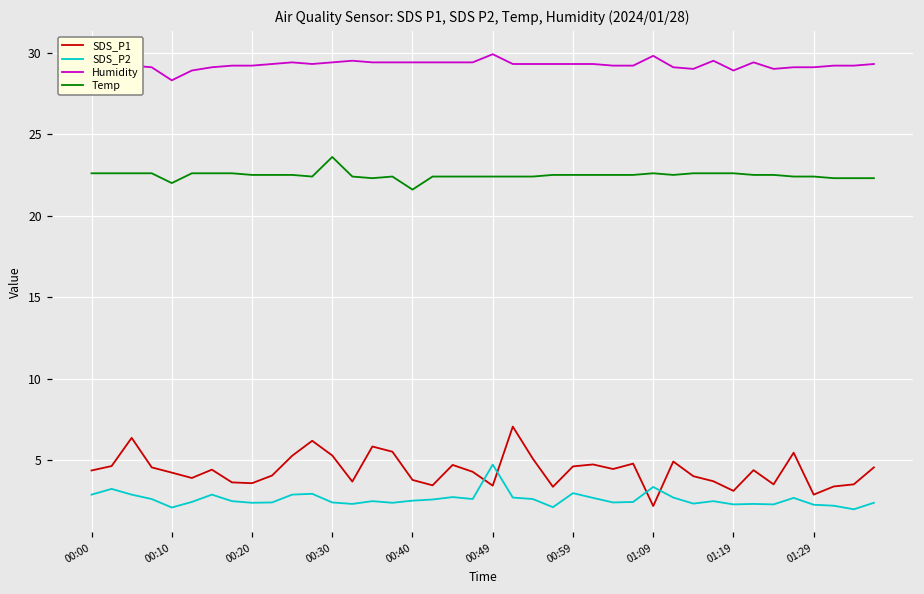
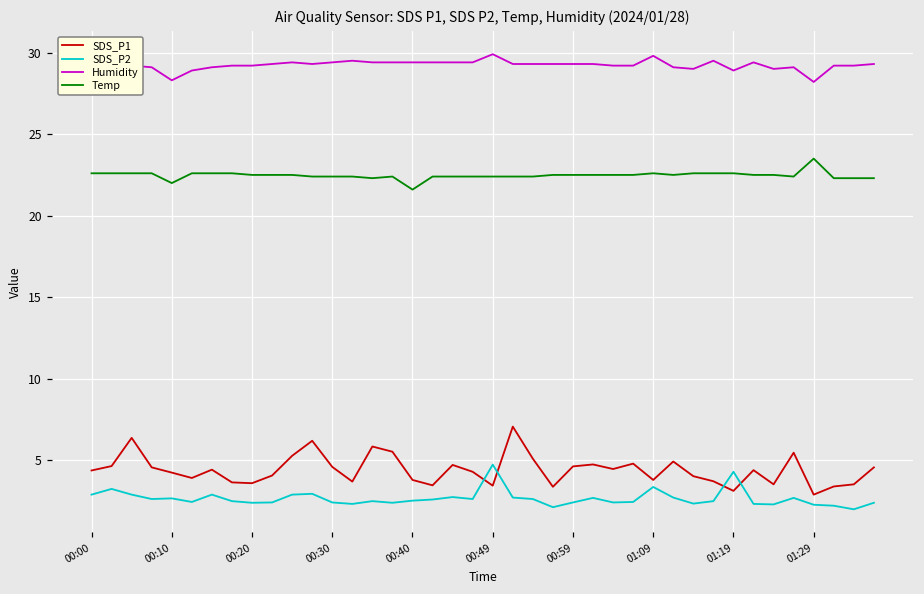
SDS_P2, 00:10: 2.1 -> 2.7
SDS_P1, 00:30: 5.3 -> 4.6
Temp, 00:30: 23.6 -> 22.4
SDS_P2, 00:59: 3.0 -> 2.4
SDS_P1, 01:09: 2.2 -> 3.8
SDS_P2, 01:19: 2.3 -> 4.3
Humidity, 01:29: 29.1 -> 28.2
Temp, 01:29: 22.4 -> 23.5
